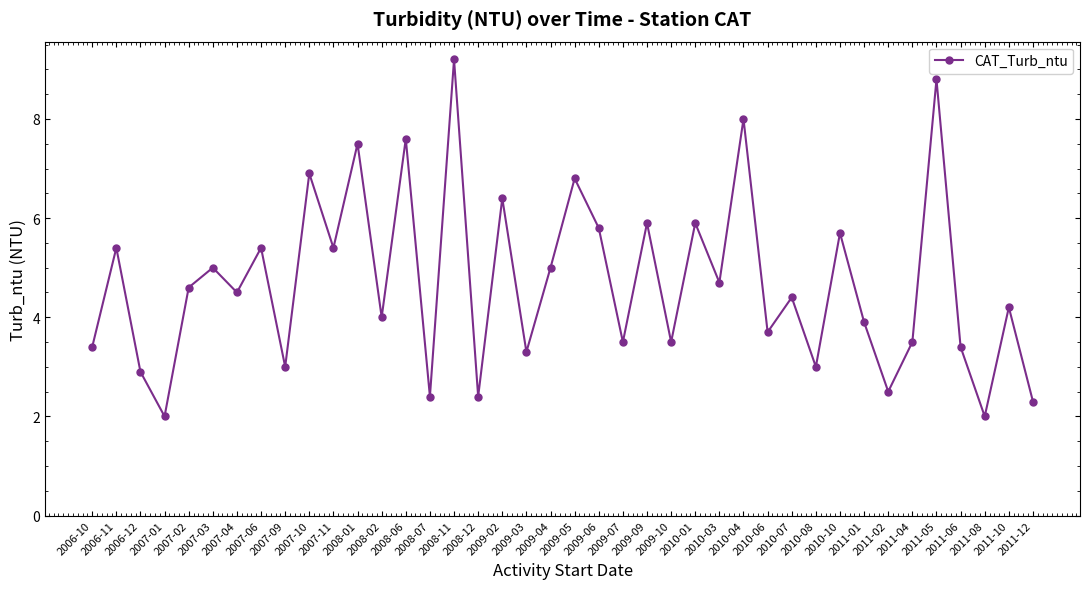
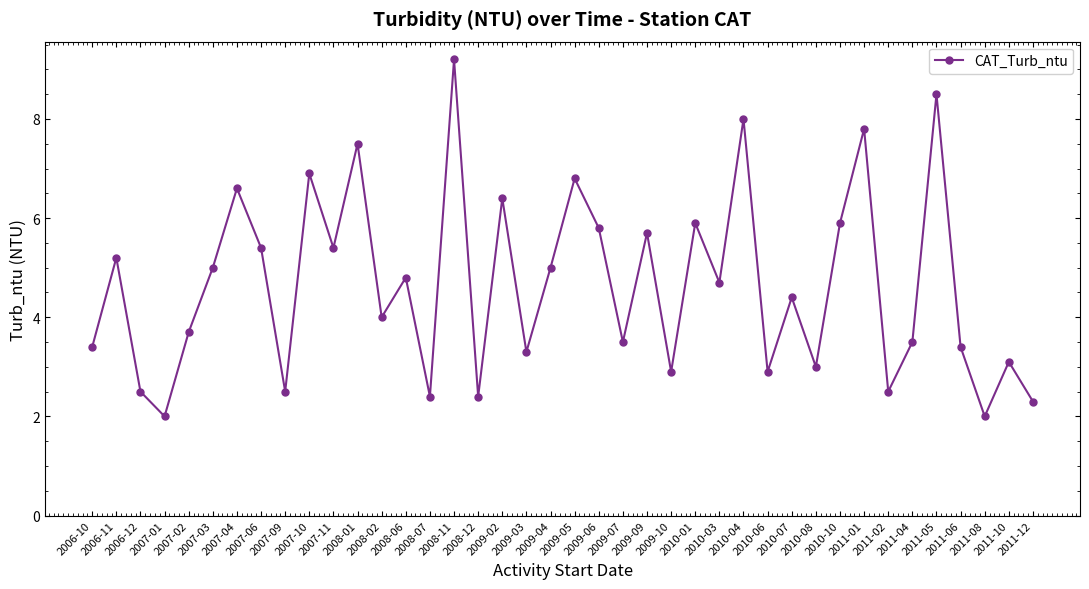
2006-11: 5.4 -> 5.2
2006-12: 2.9 -> 2.5
2007-02: 4.6 -> 3.7
2007-04: 4.5 -> 6.6
2007-09: 3.0 -> 2.5
2008-06: 7.6 -> 4.8
2009-09: 5.9 -> 5.7
2009-10: 3.5 -> 2.9
2010-06: 3.7 -> 2.9
2010-10: 5.7 -> 5.9
2011-01: 3.9 -> 7.8
2011-05: 8.8 -> 8.5
2011-10: 4.2 -> 3.1
